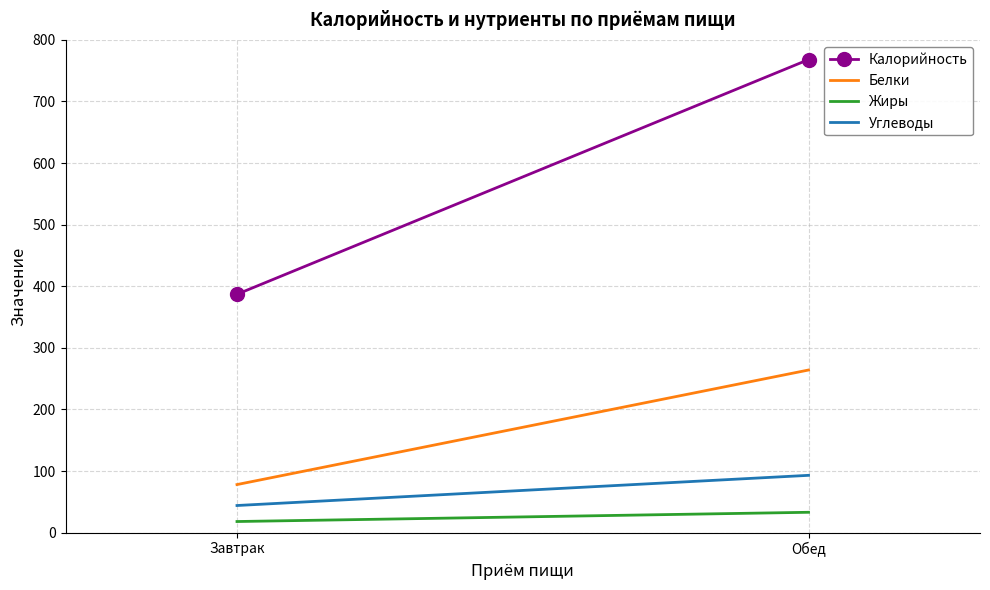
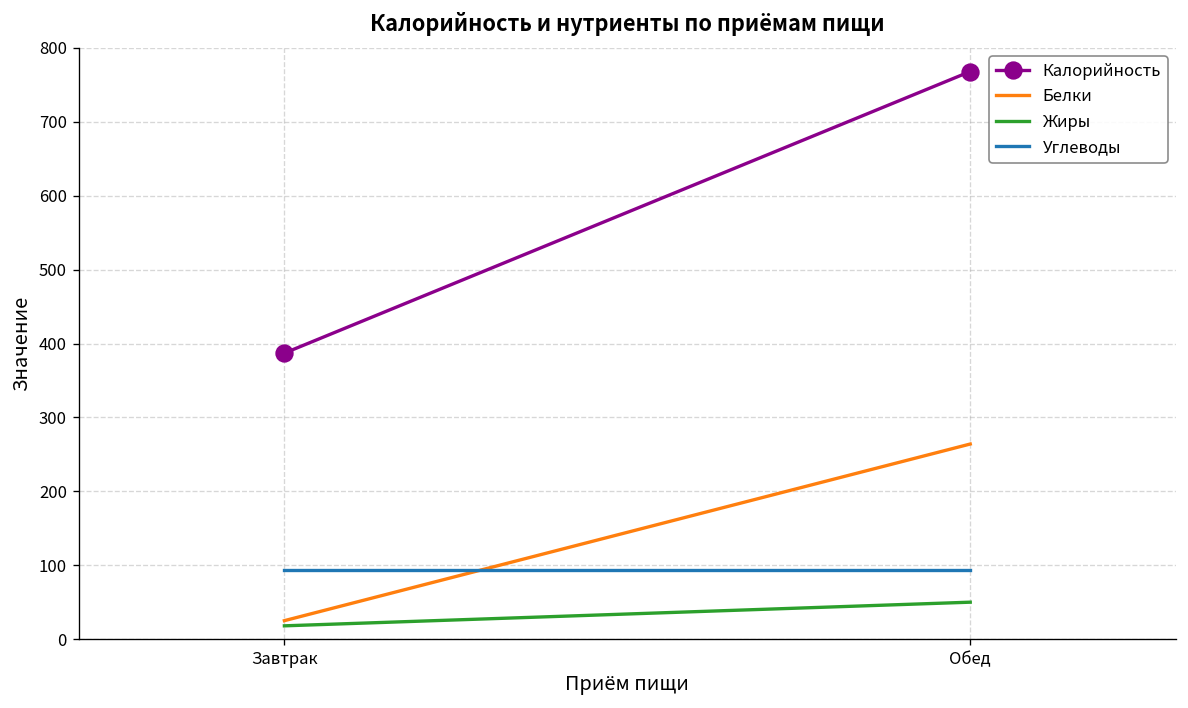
Белки, Завтрак: 80 -> 30
Углеводы, Завтрак: 40 -> 90
Жиры, Обед: 30 -> 50
